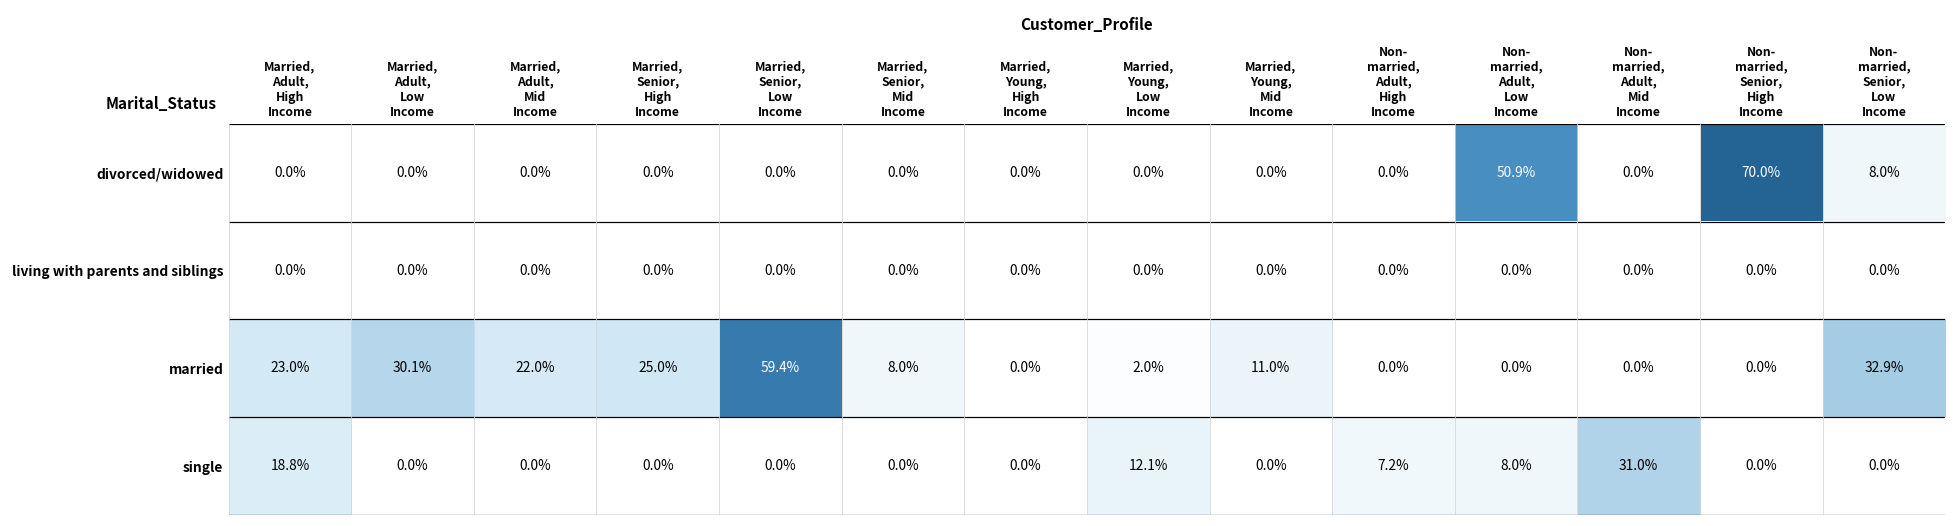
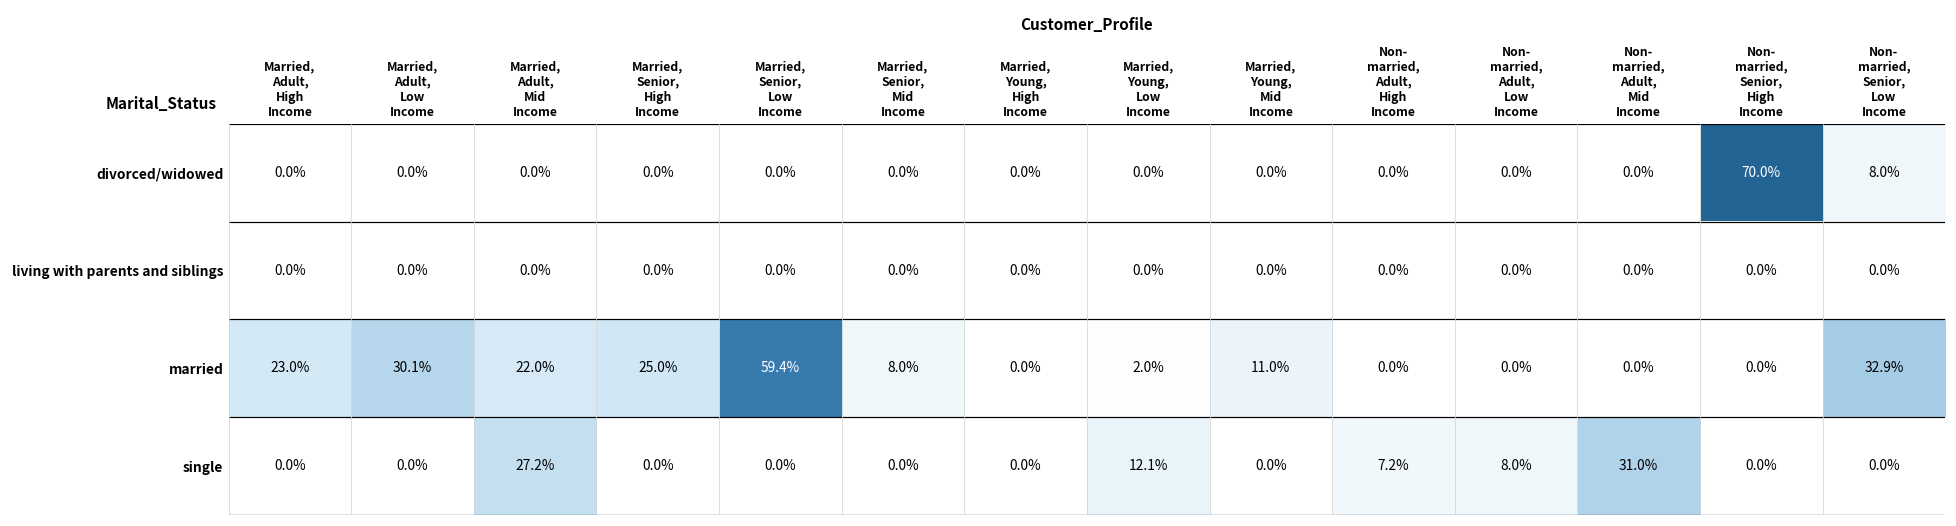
divorced/widowed, Non- married, Adult, Low Income: 50.9% -> 0.0%
single, Married, Adult, High Income: 18.8% -> 0.0%
single, Married, Adult, Mid Income: 0.0% -> 27.2%
